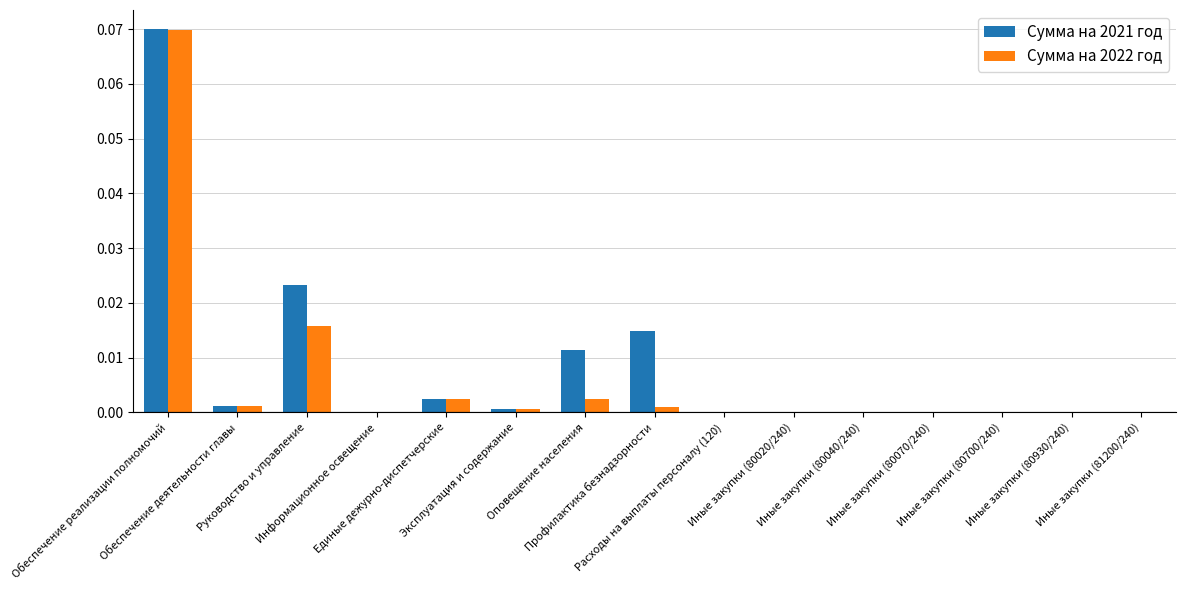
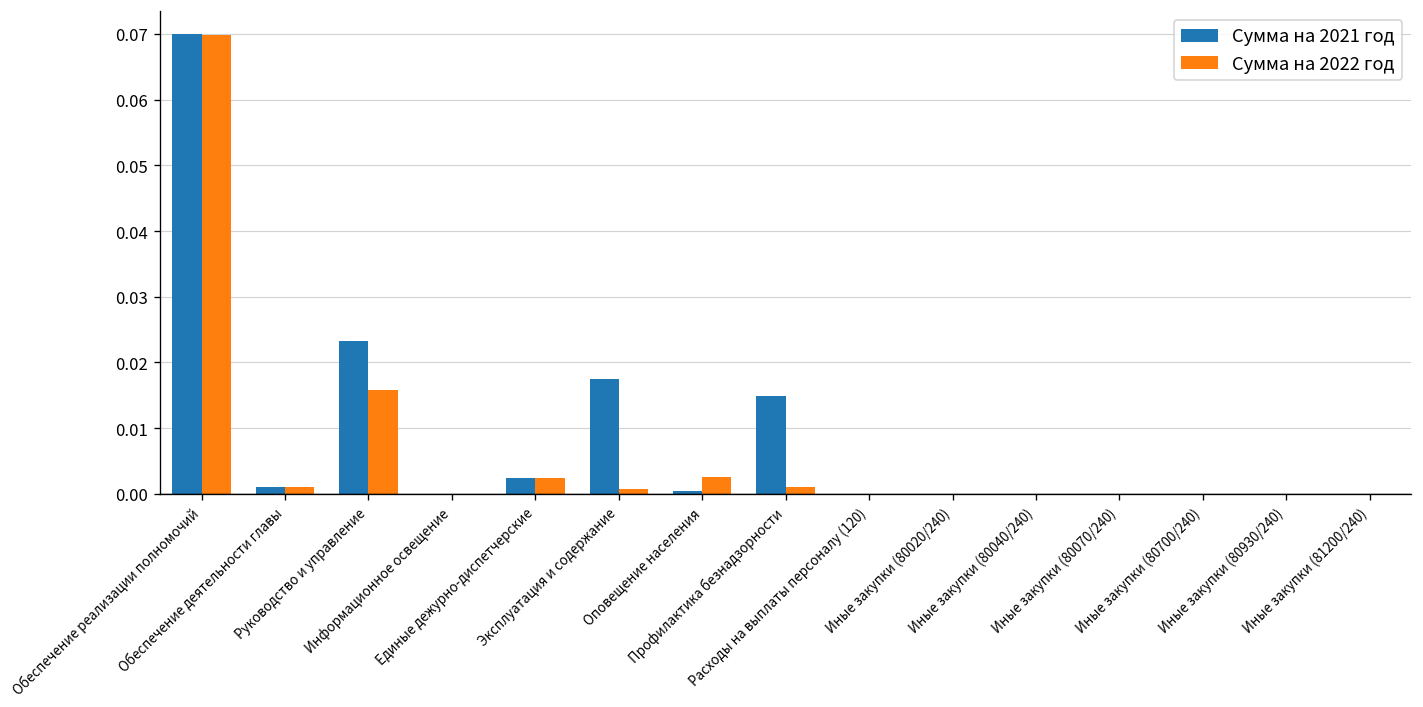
Сумма на 2021 год, Эксплуатация и содержание: 0.001 -> 0.017
Сумма на 2021 год, Оповещение населения: 0.011 -> 0.000
